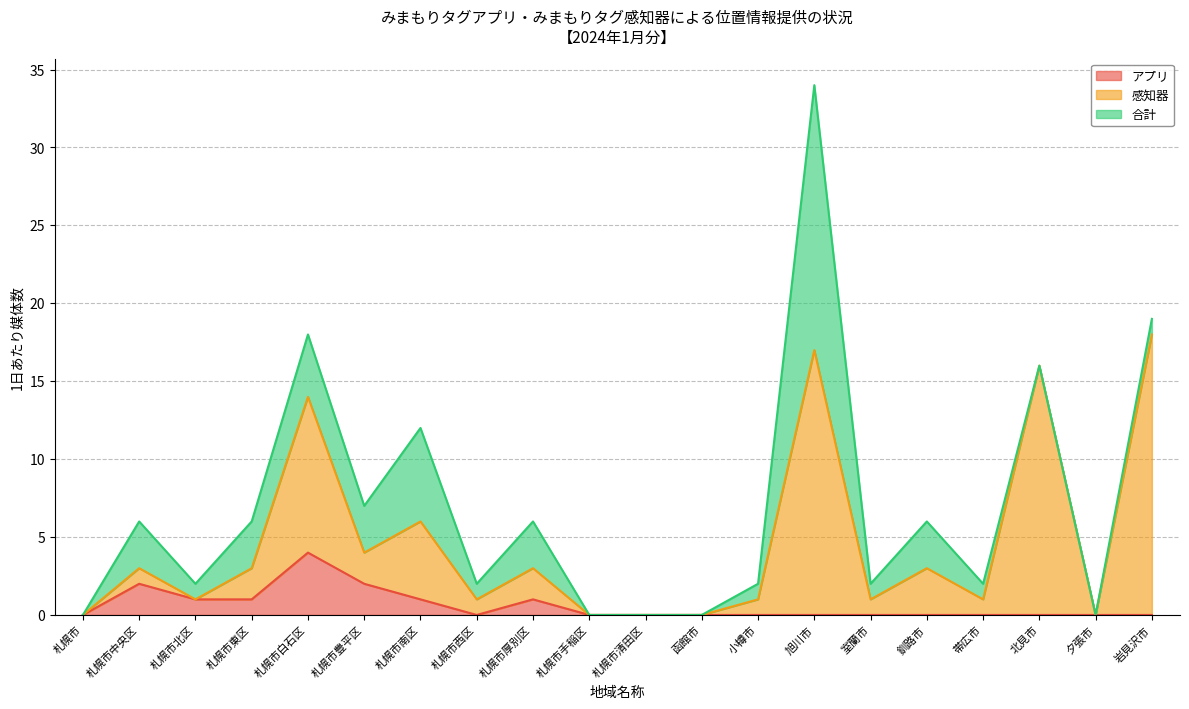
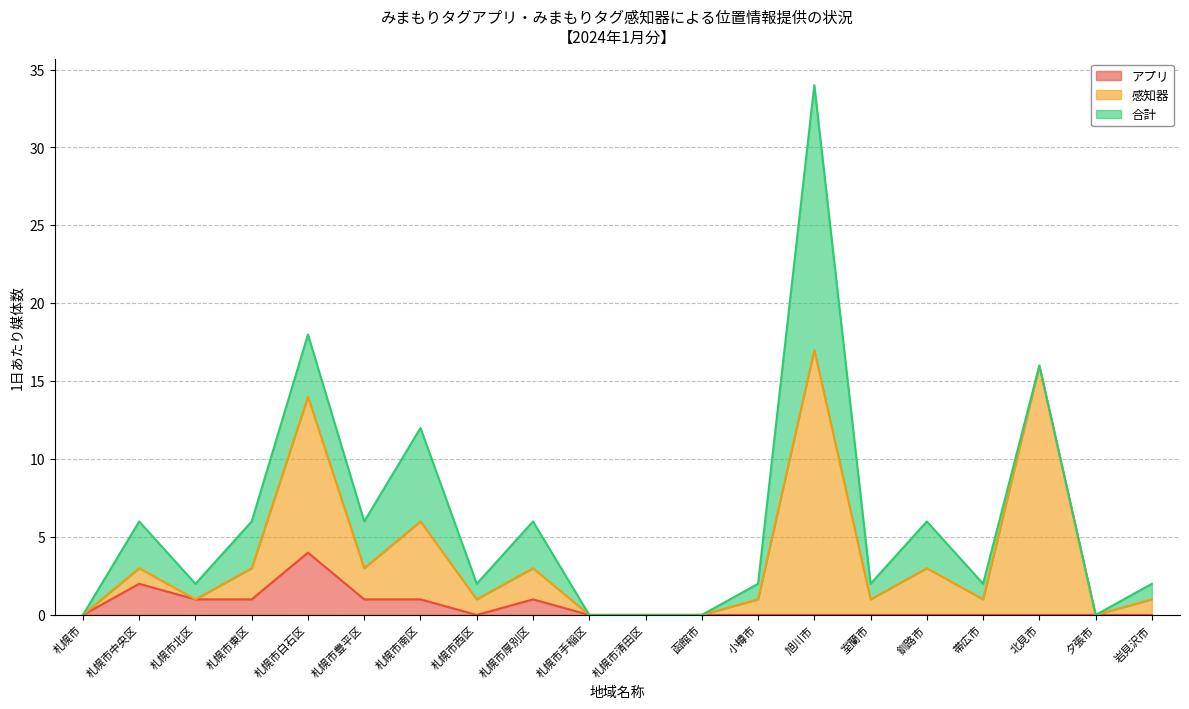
アプリ, 札幌市豊平区: 2 -> 1
感知器, 岩見沢市: 18 -> 1
